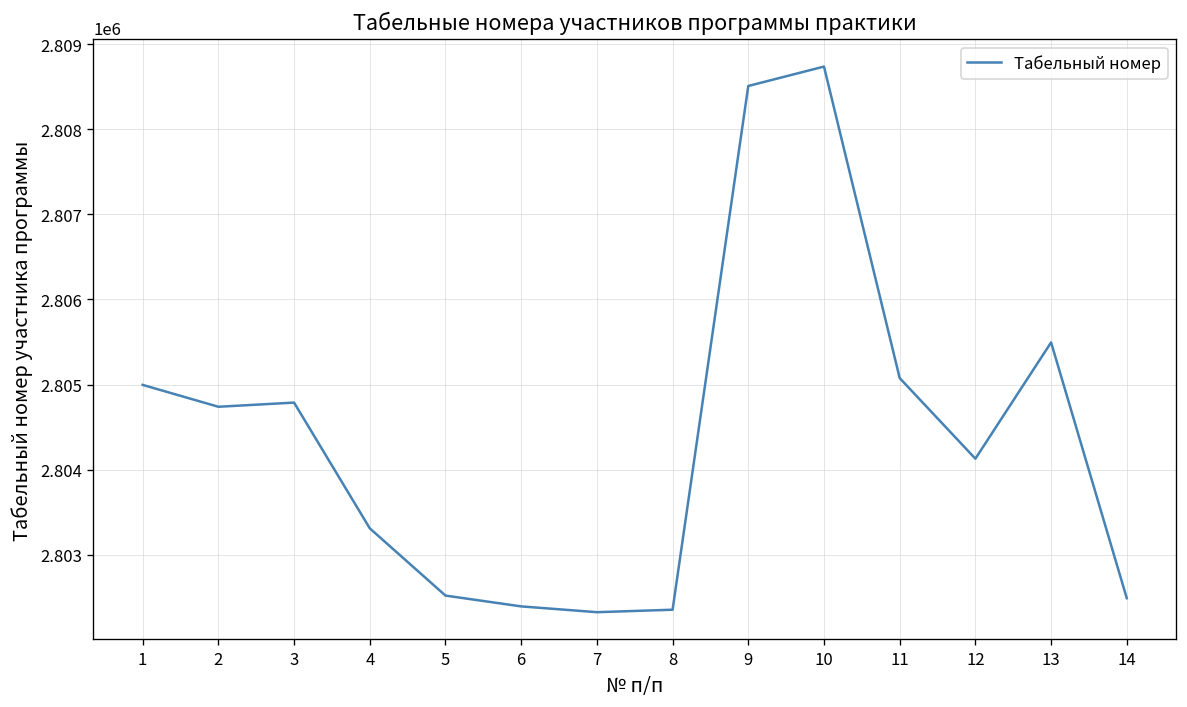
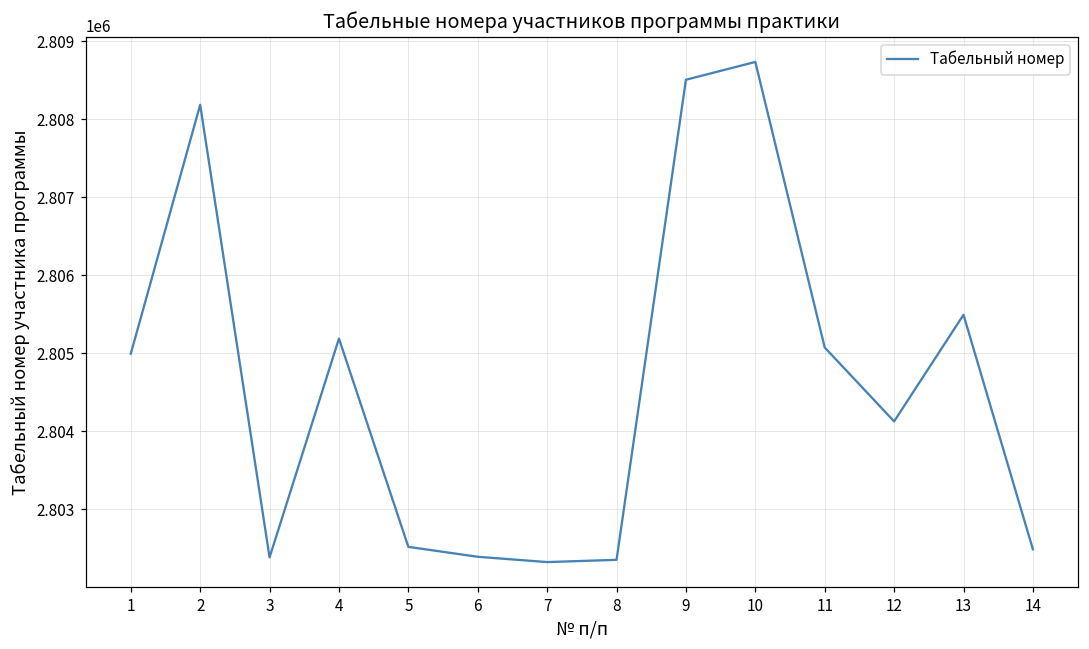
2: 2804700 -> 2808200
3: 2804800 -> 2802400
4: 2803300 -> 2805200
